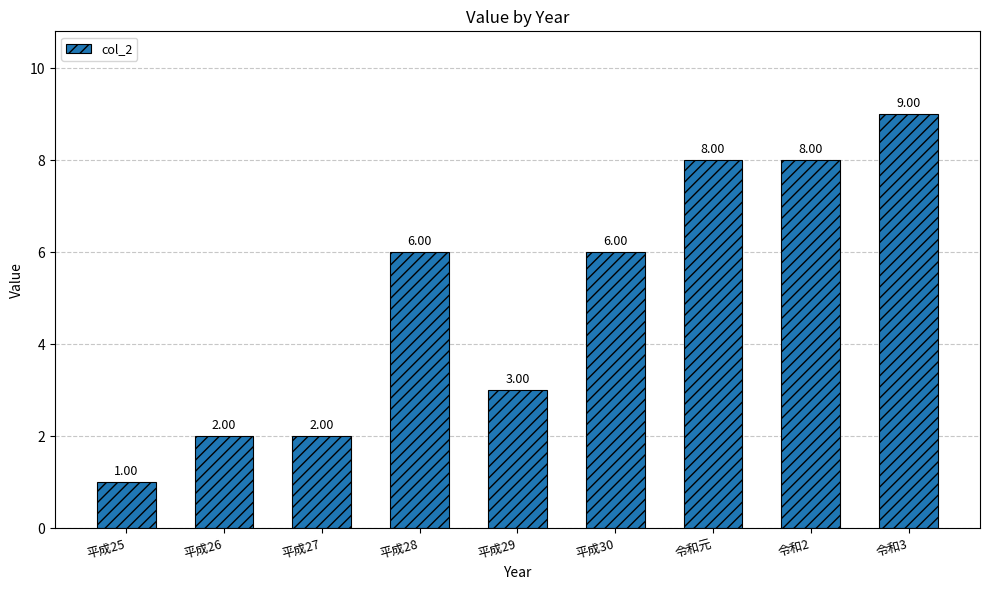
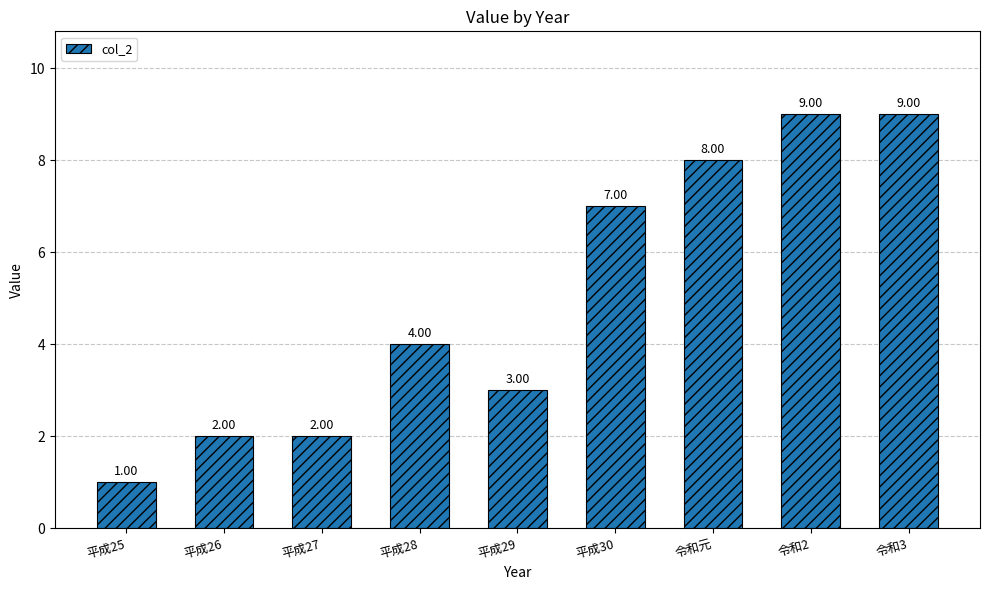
平成28: 6.00 -> 4.00
平成30: 6.00 -> 7.00
令和2: 8.00 -> 9.00
